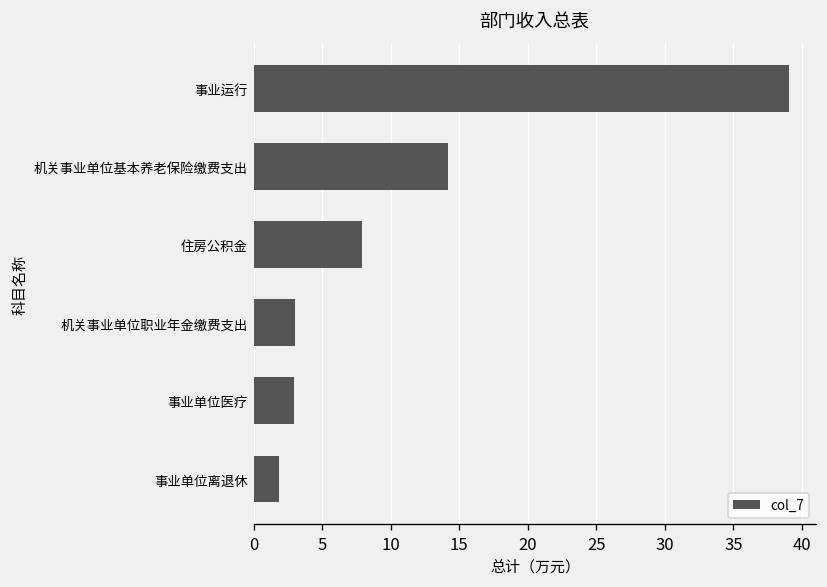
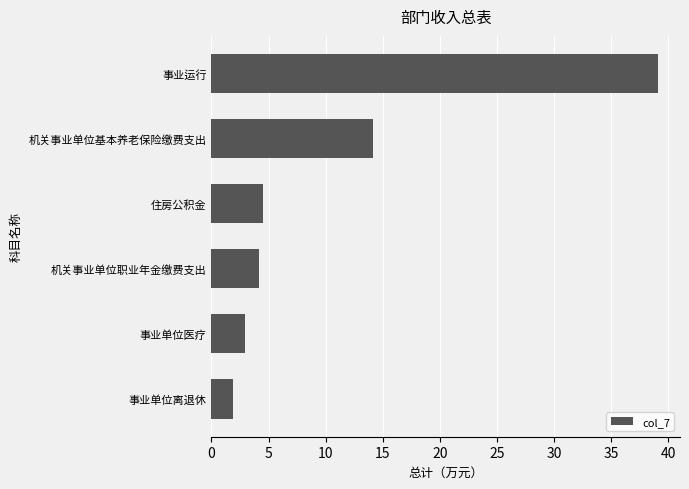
住房公积金: 7.9 -> 4.5
机关事业单位职业年金缴费支出: 3.0 -> 4.2
